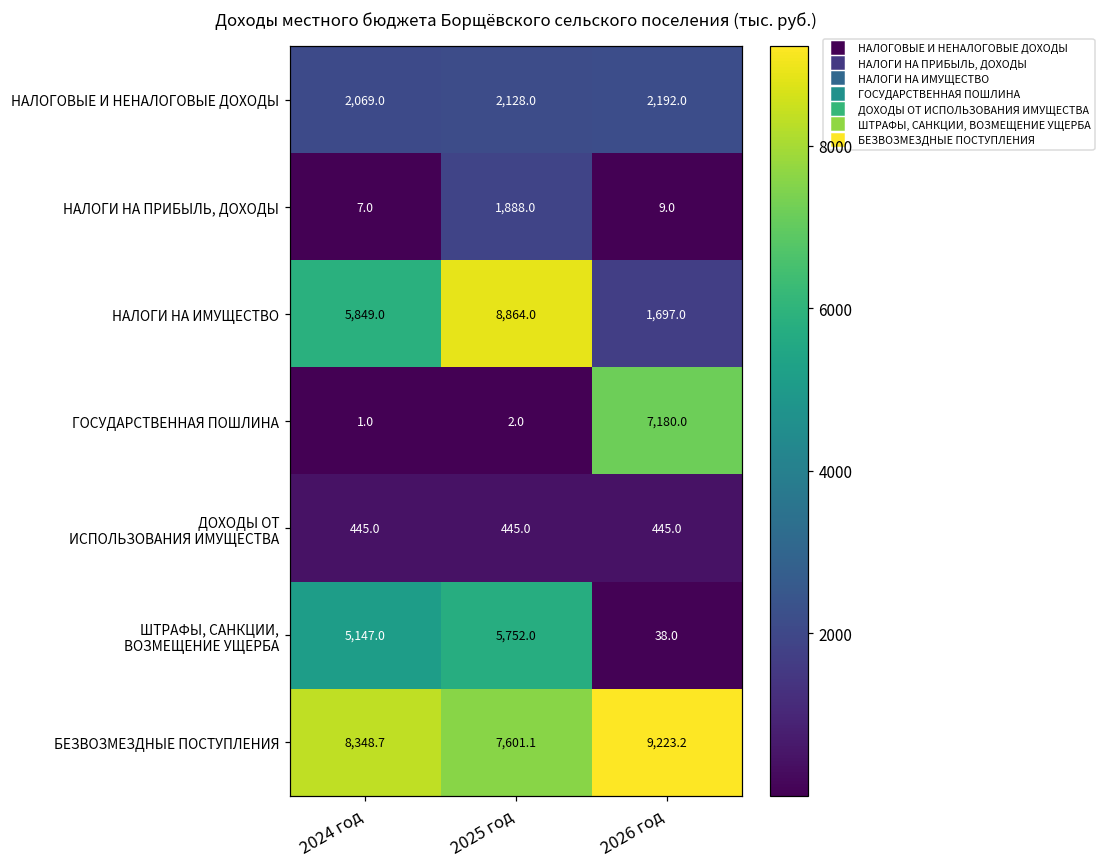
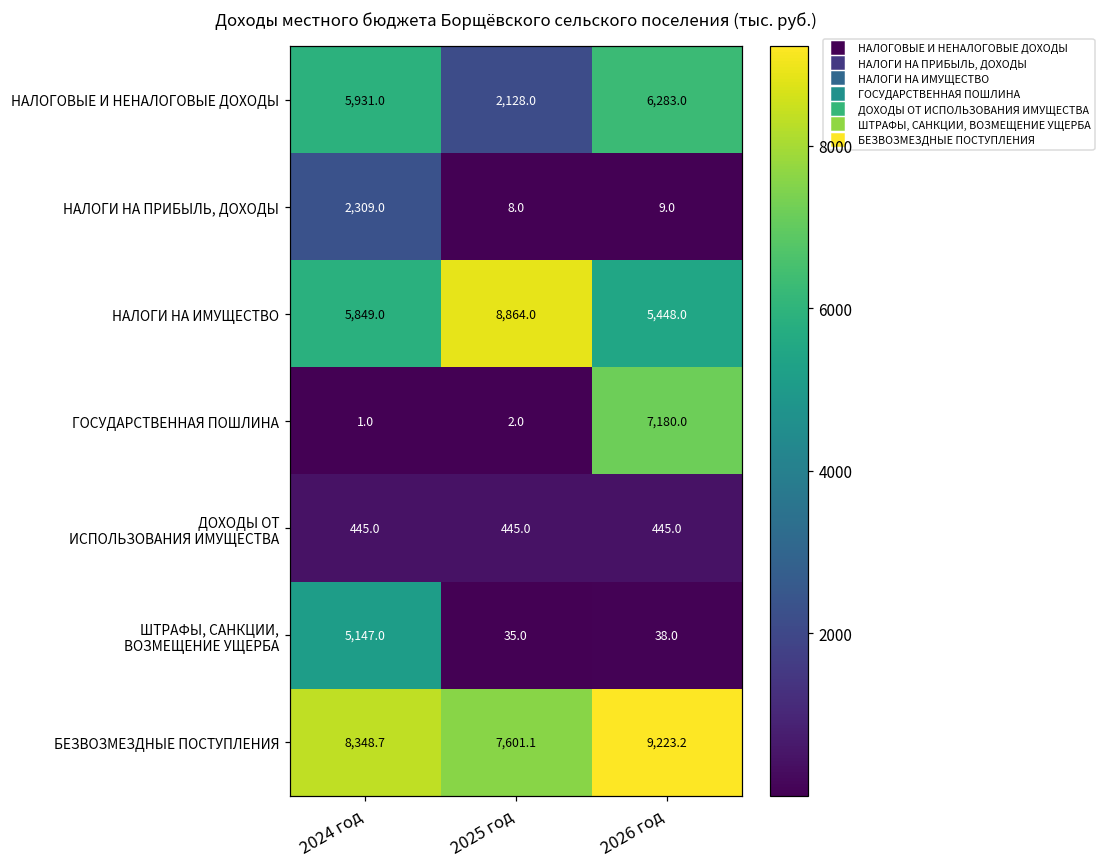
НАЛОГОВЫЕ И НЕНАЛОГОВЫЕ ДОХОДЫ, 2024 год: 2,069.0 -> 5,931.0
НАЛОГОВЫЕ И НЕНАЛОГОВЫЕ ДОХОДЫ, 2026 год: 2,192.0 -> 6,283.0
НАЛОГИ НА ПРИБЫЛЬ, ДОХОДЫ, 2024 год: 7.0 -> 2,309.0
НАЛОГИ НА ПРИБЫЛЬ, ДОХОДЫ, 2025 год: 1,888.0 -> 8.0
НАЛОГИ НА ИМУЩЕСТВО, 2026 год: 1,697.0 -> 5,448.0
ШТРАФЫ, САНКЦИИ, ВОЗМЕЩЕНИЕ УЩЕРБА, 2025 год: 5,752.0 -> 35.0
